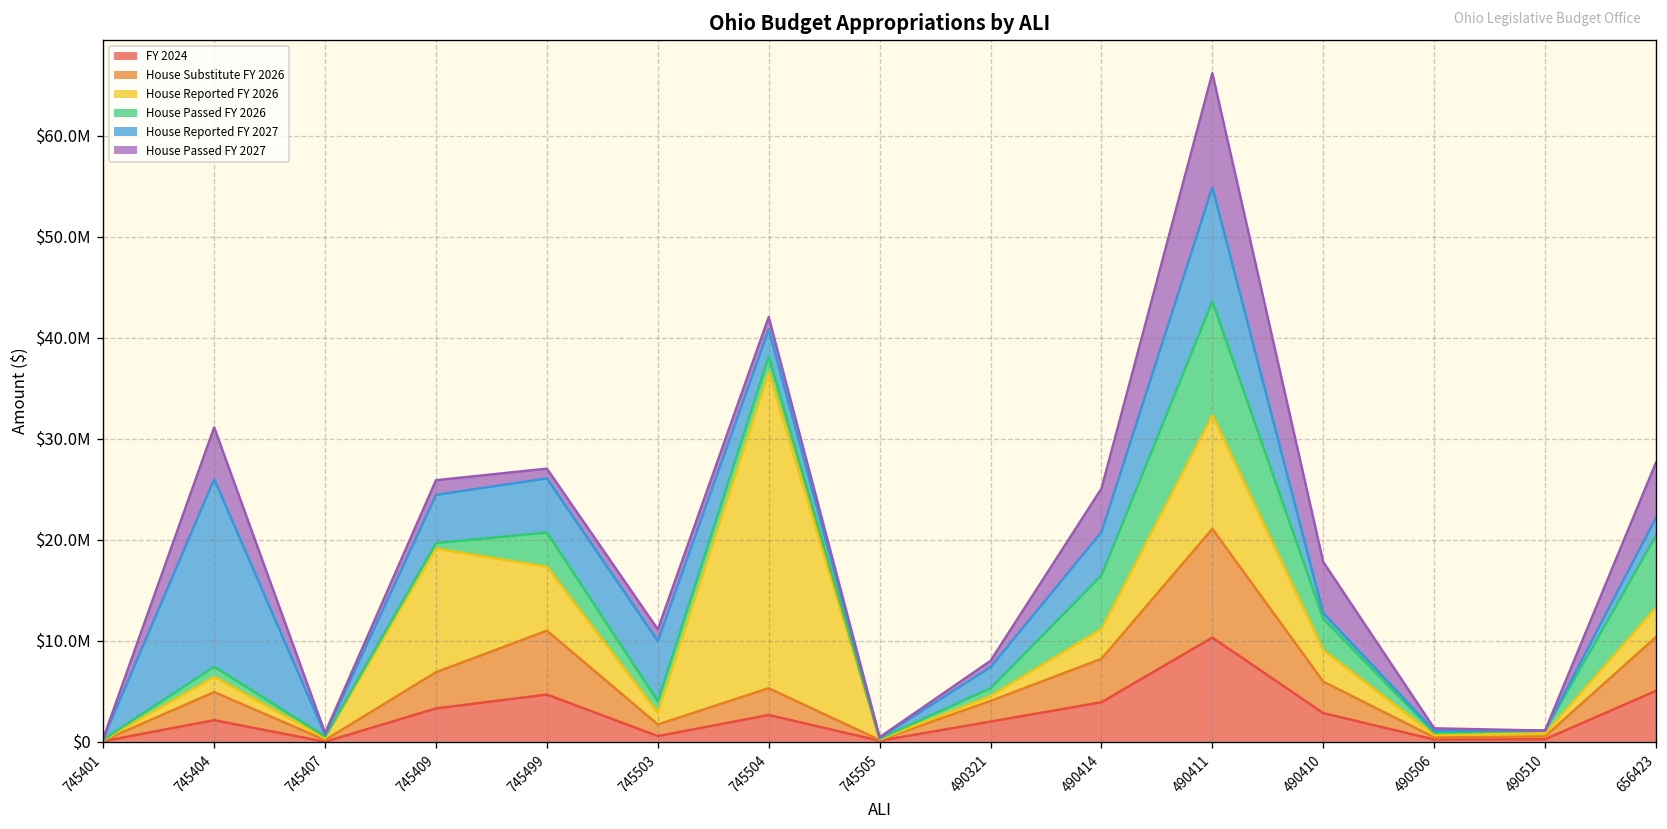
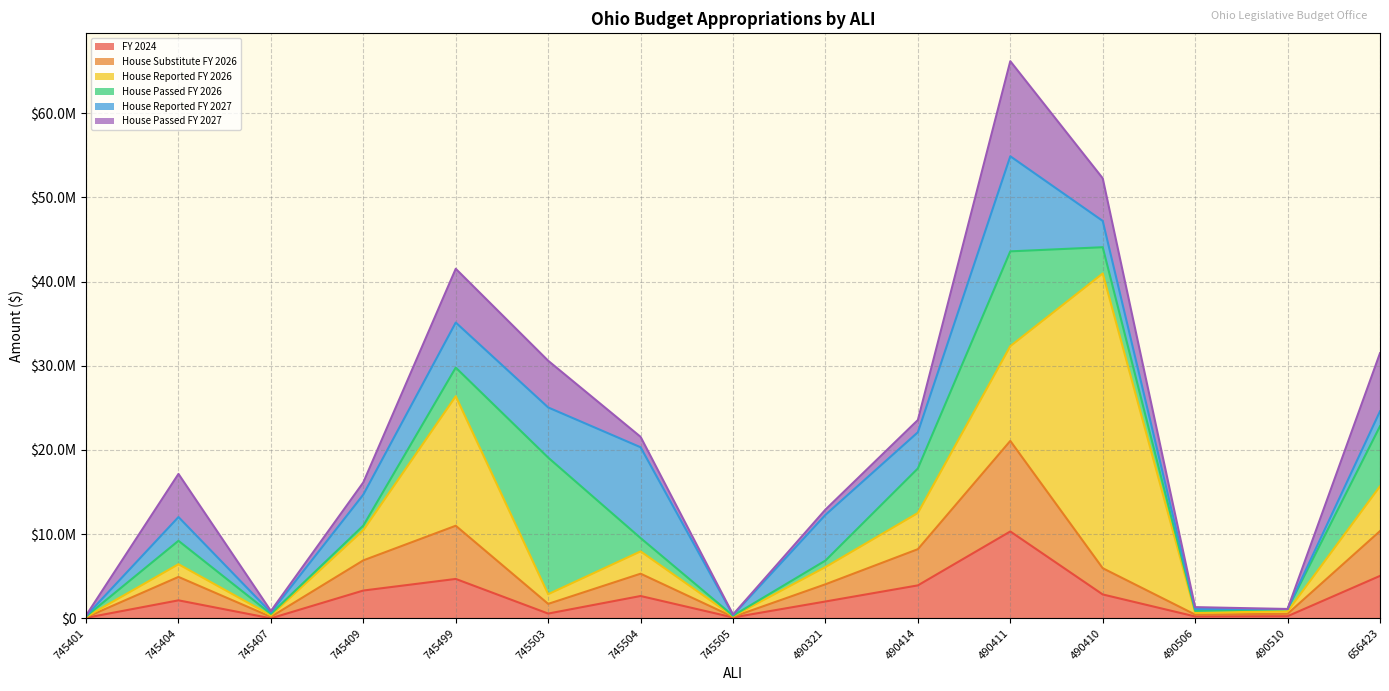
House Passed FY 2026, 745404: $1000000 -> $3000000
House Reported FY 2027, 745404: $19000000 -> $3000000
House Reported FY 2026, 745409: $12000000 -> $4000000
House Reported FY 2027, 745409: $5000000 -> $4000000
House Reported FY 2026, 745499: $6000000 -> $15000000
House Passed FY 2027, 745499: $1000000 -> $6000000
House Passed FY 2026, 745503: $1000000 -> $16000000
House Passed FY 2027, 745503: $1000000 -> $6000000
House Reported FY 2026, 745504: $31000000 -> $3000000
House Reported FY 2027, 745504: $3000000 -> $11000000
House Reported FY 2026, 490321: $0 -> $2000000
House Reported FY 2027, 490321: $2000000 -> $5000000
House Reported FY 2026, 490414: $3000000 -> $4000000
House Passed FY 2027, 490414: $4000000 -> $1000000
House Reported FY 2026, 490410: $3000000 -> $35000000
House Reported FY 2027, 490410: $1000000 -> $3000000
House Reported FY 2026, 656423: $3000000 -> $5000000
House Passed FY 2027, 656423: $5000000 -> $7000000
